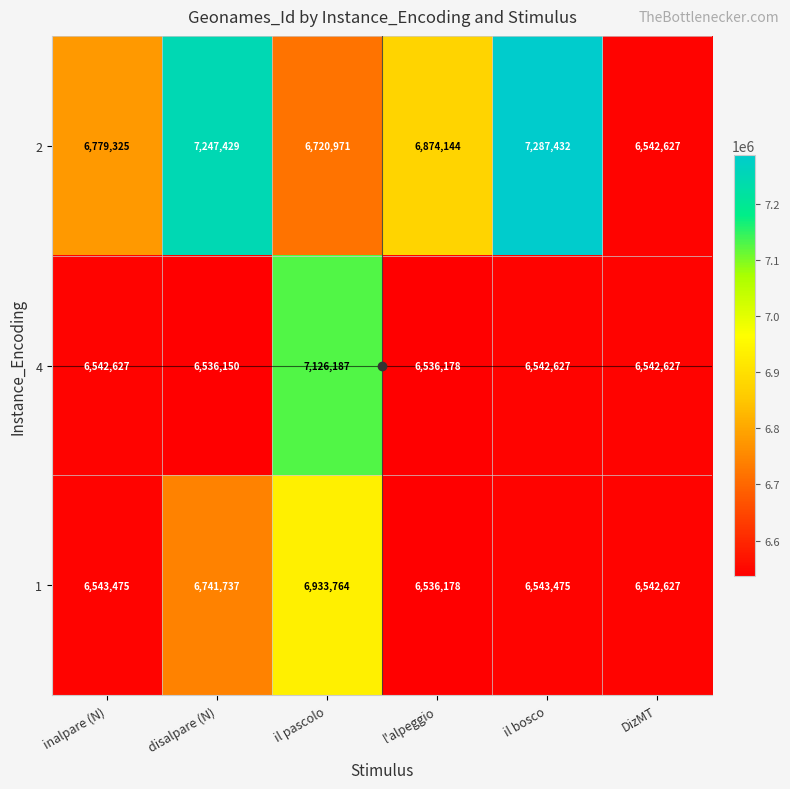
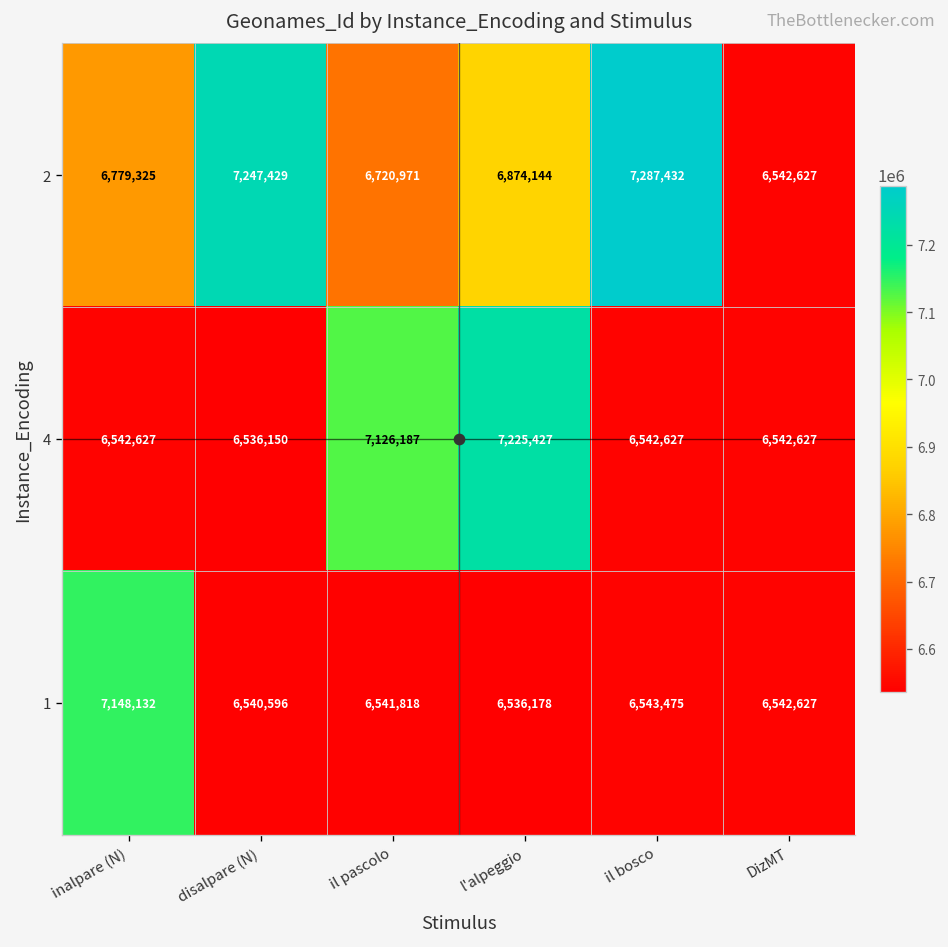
4, l'alpeggio: 6,536,178 -> 7,225,427
1, inalpare (N): 6,543,475 -> 7,148,132
1, disalpare (N): 6,741,737 -> 6,540,596
1, il pascolo: 6,933,764 -> 6,541,818
